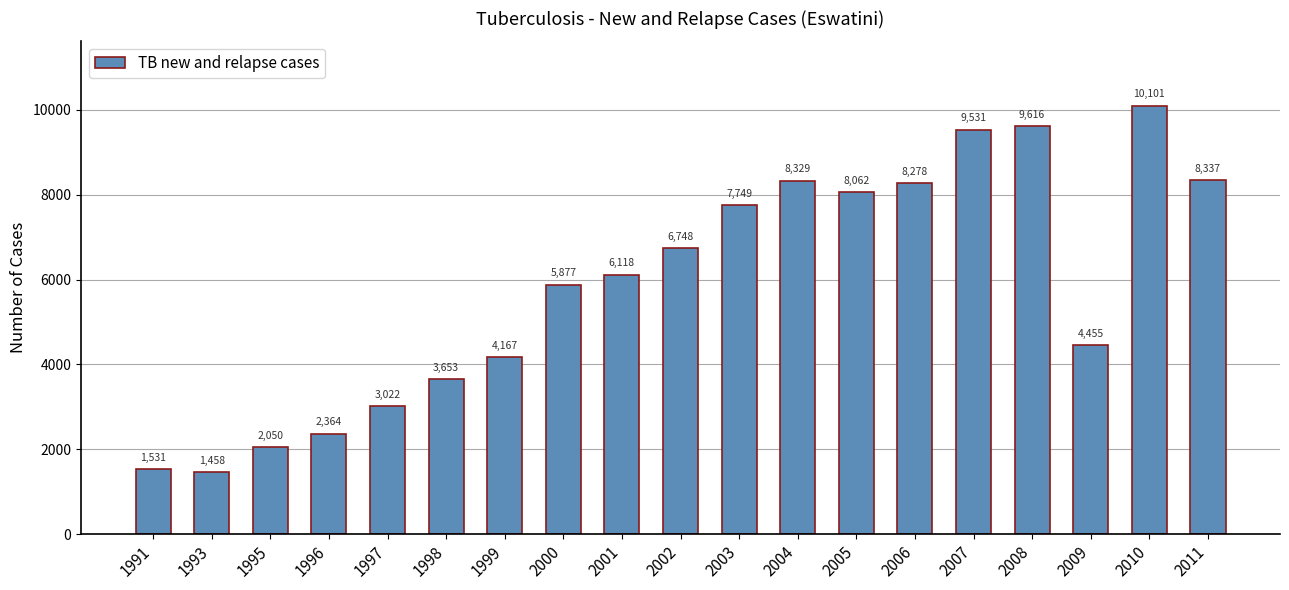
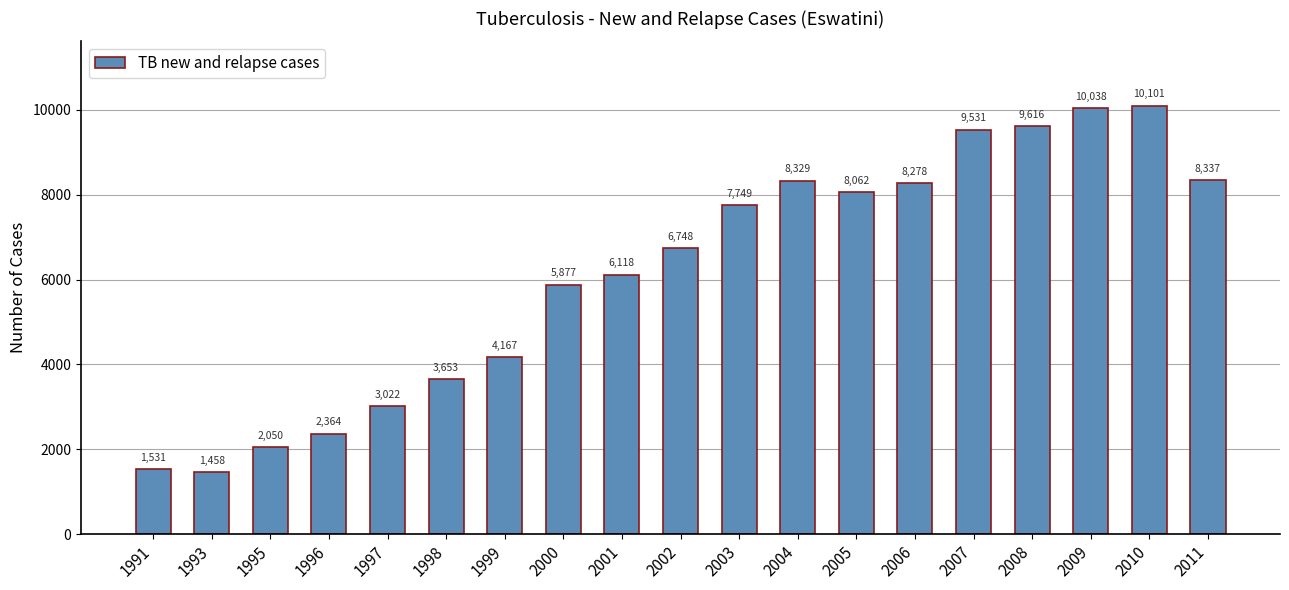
2009: 4,455 -> 10,038
